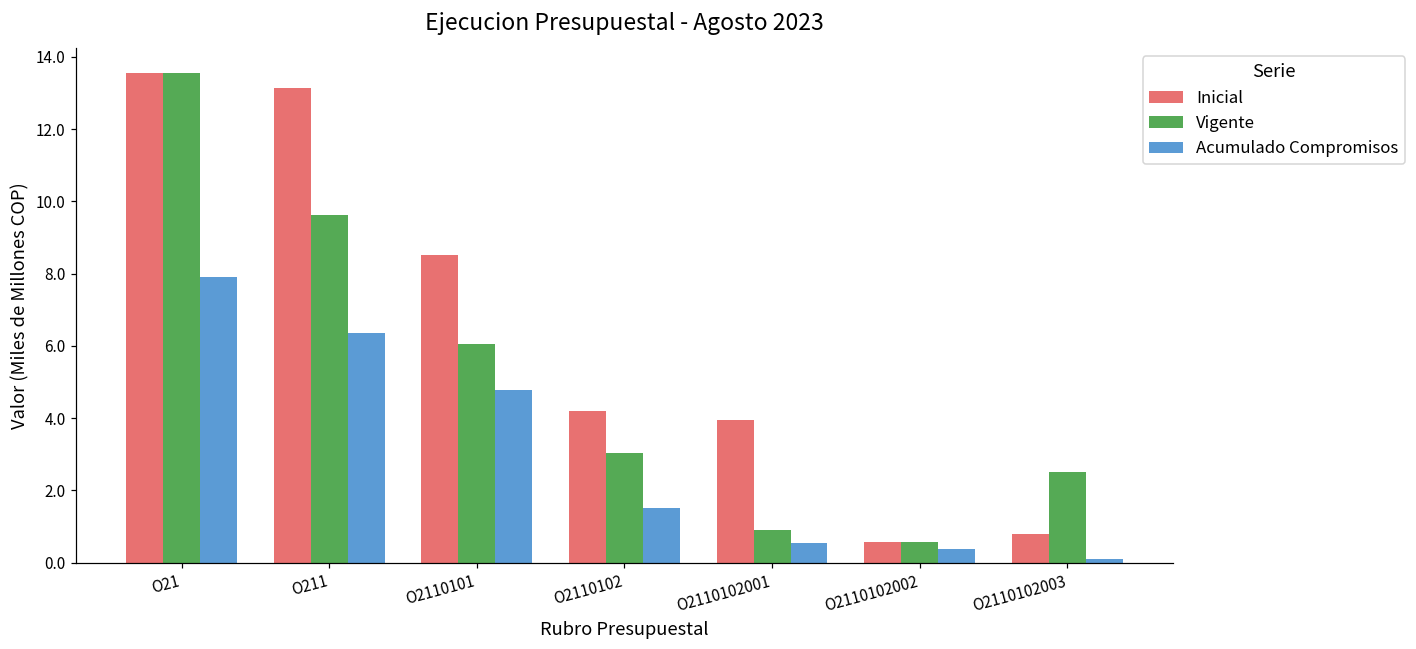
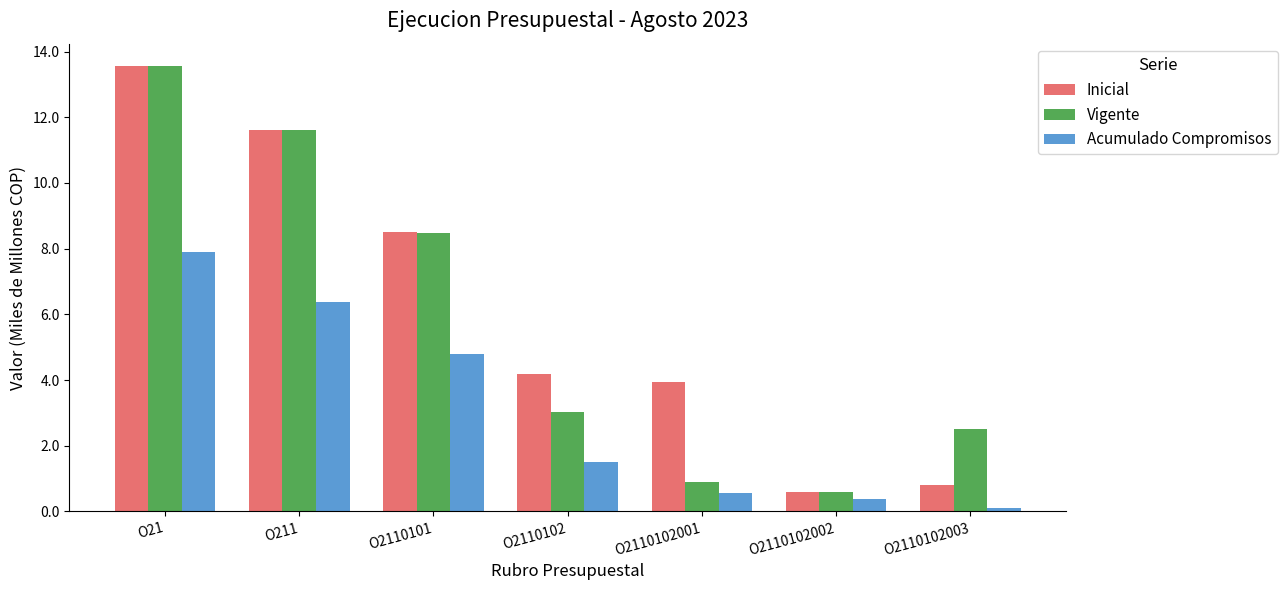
Inicial, O211: 13.1 -> 11.6
Vigente, O211: 9.6 -> 11.6
Vigente, O2110101: 6.0 -> 8.5
